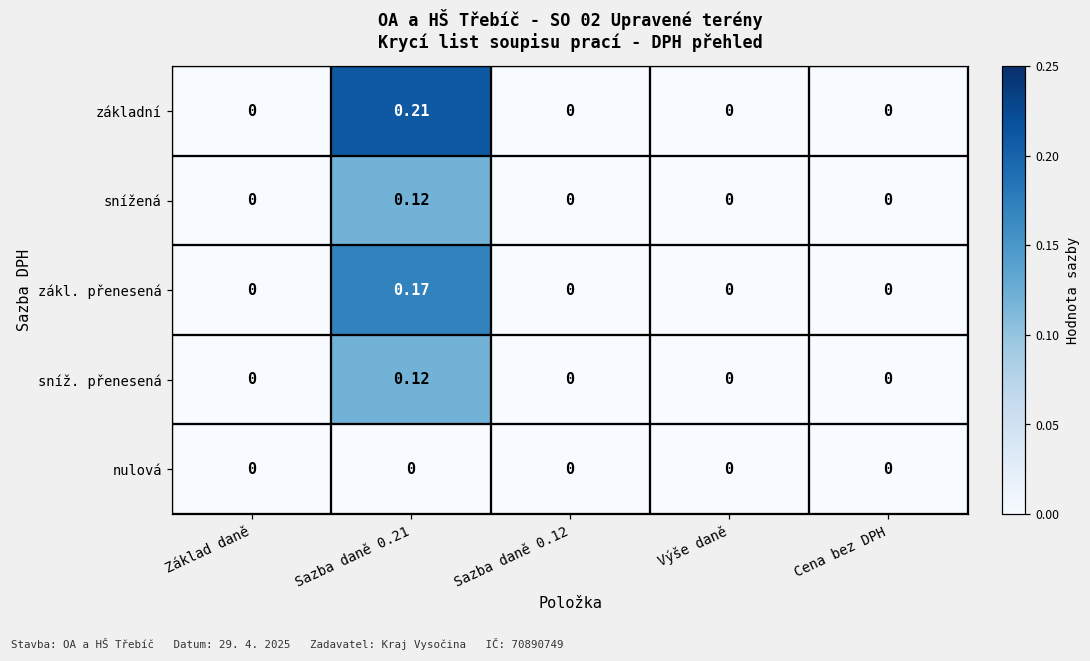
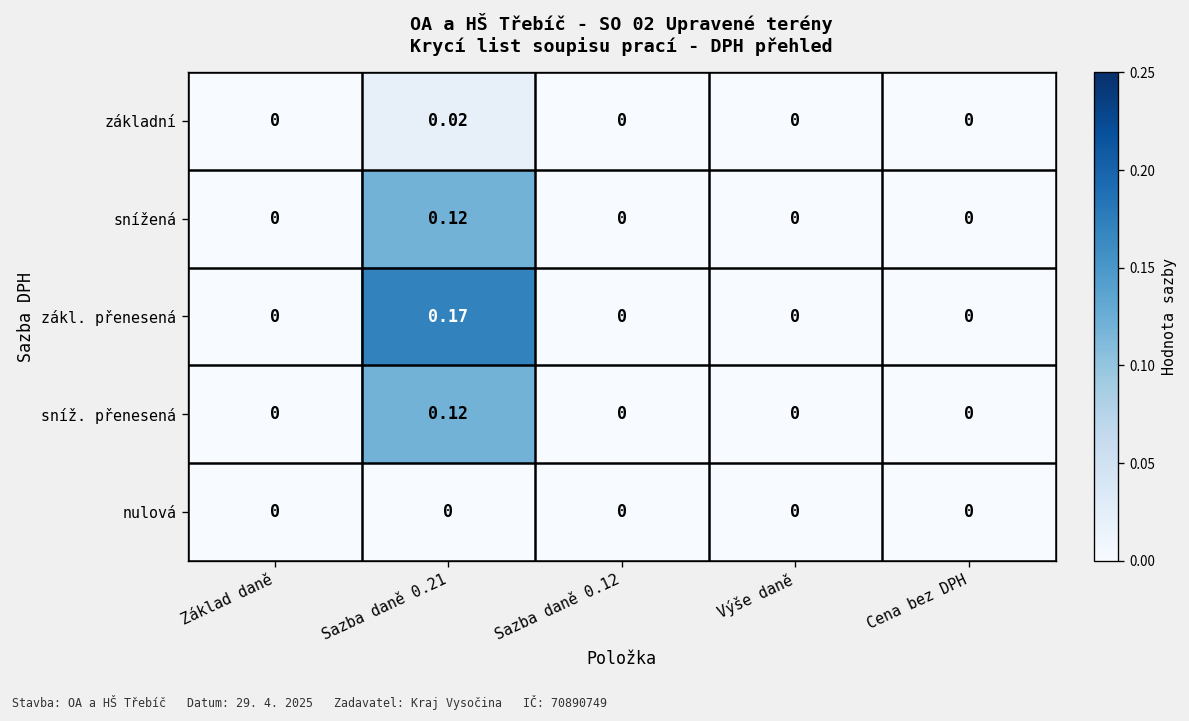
základní, Sazba daně 0.21: 0.21 -> 0.02
